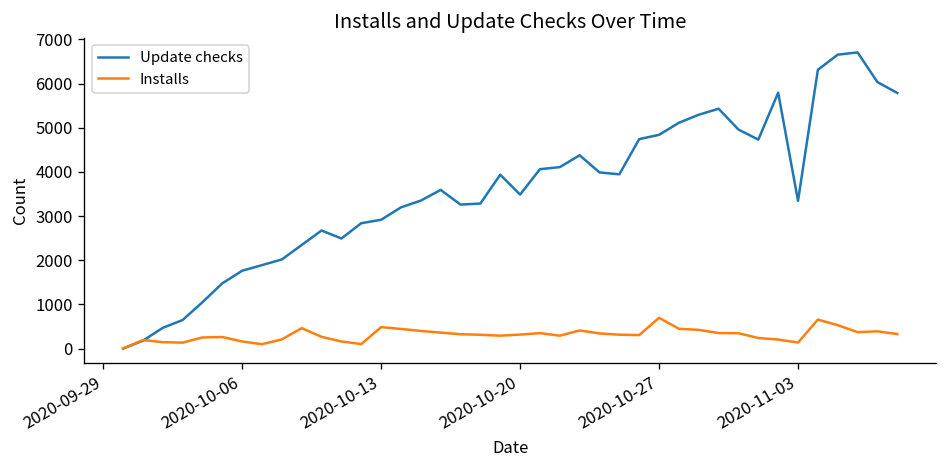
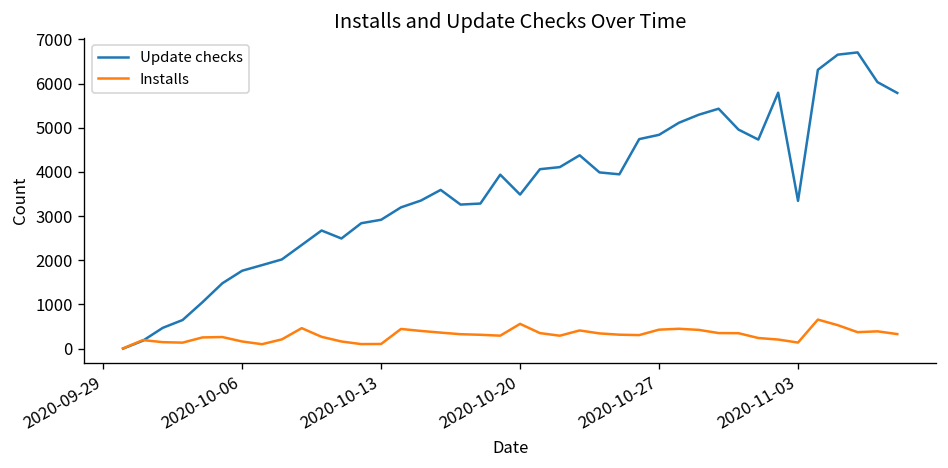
Installs, 2020-10-13: 500 -> 100
Installs, 2020-10-20: 300 -> 600
Installs, 2020-10-27: 700 -> 400
